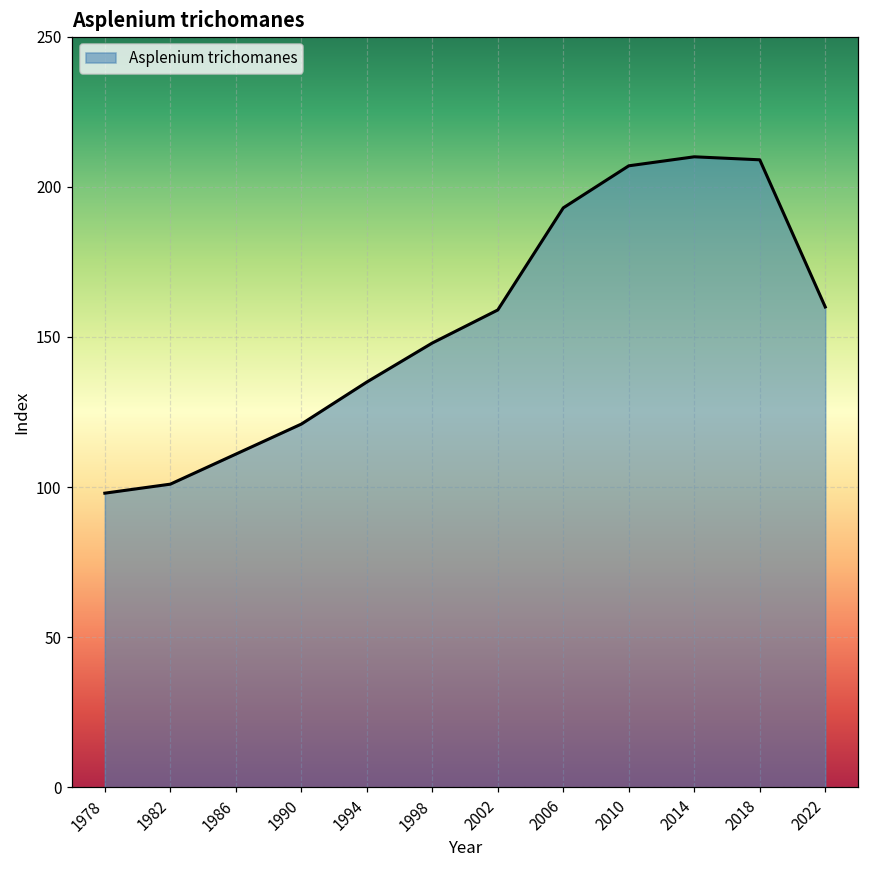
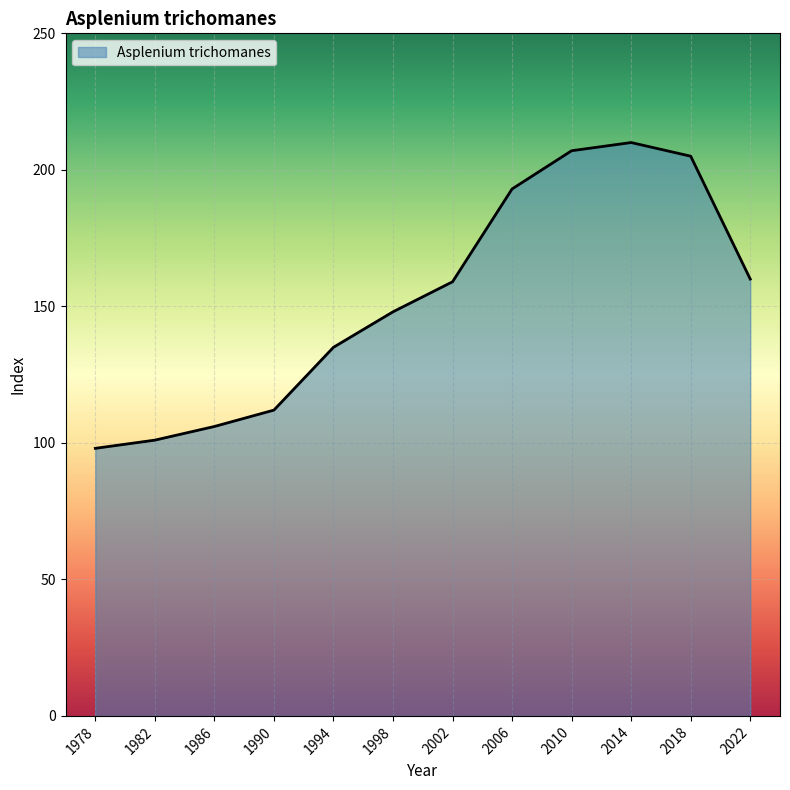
1986: 111 -> 106
1990: 121 -> 112
2018: 209 -> 205
